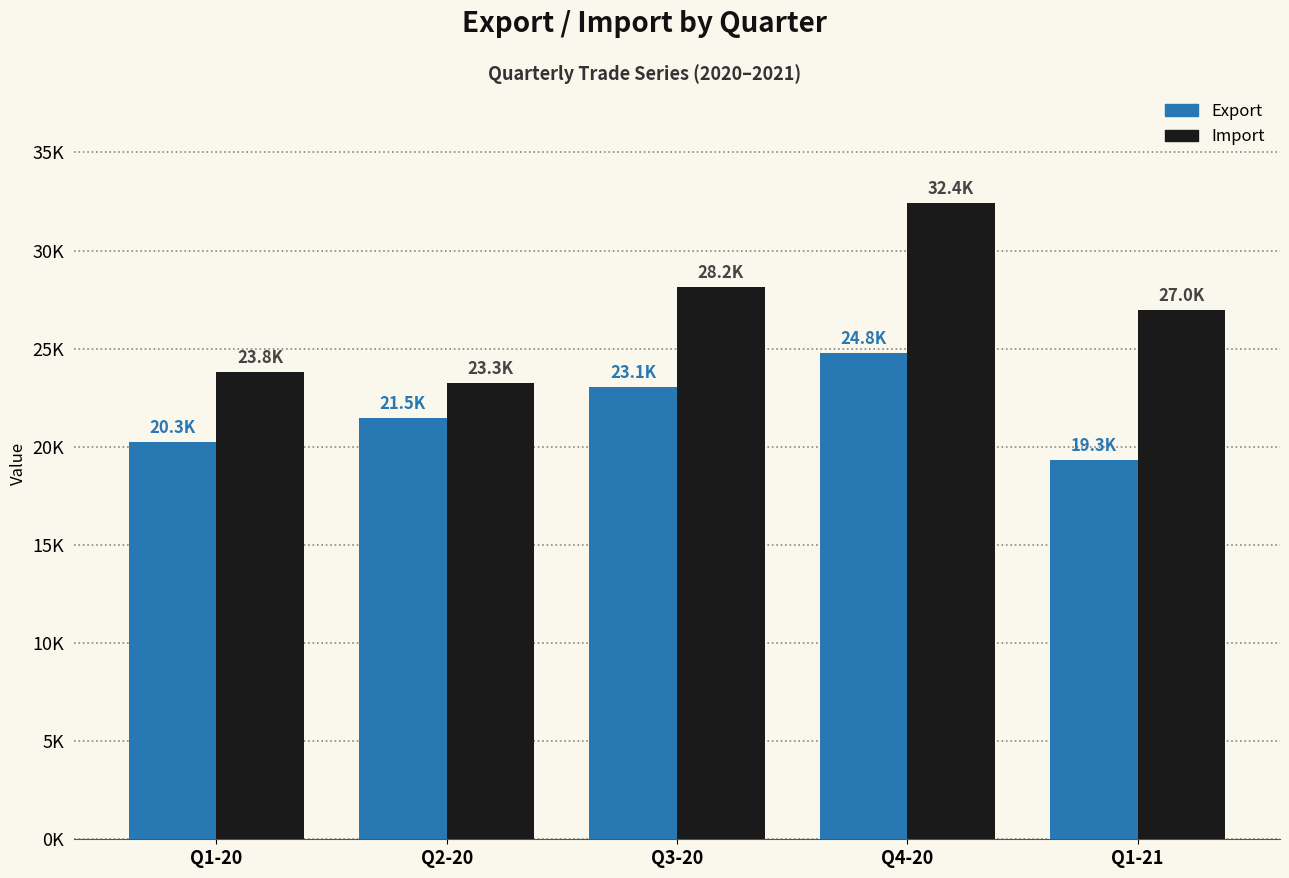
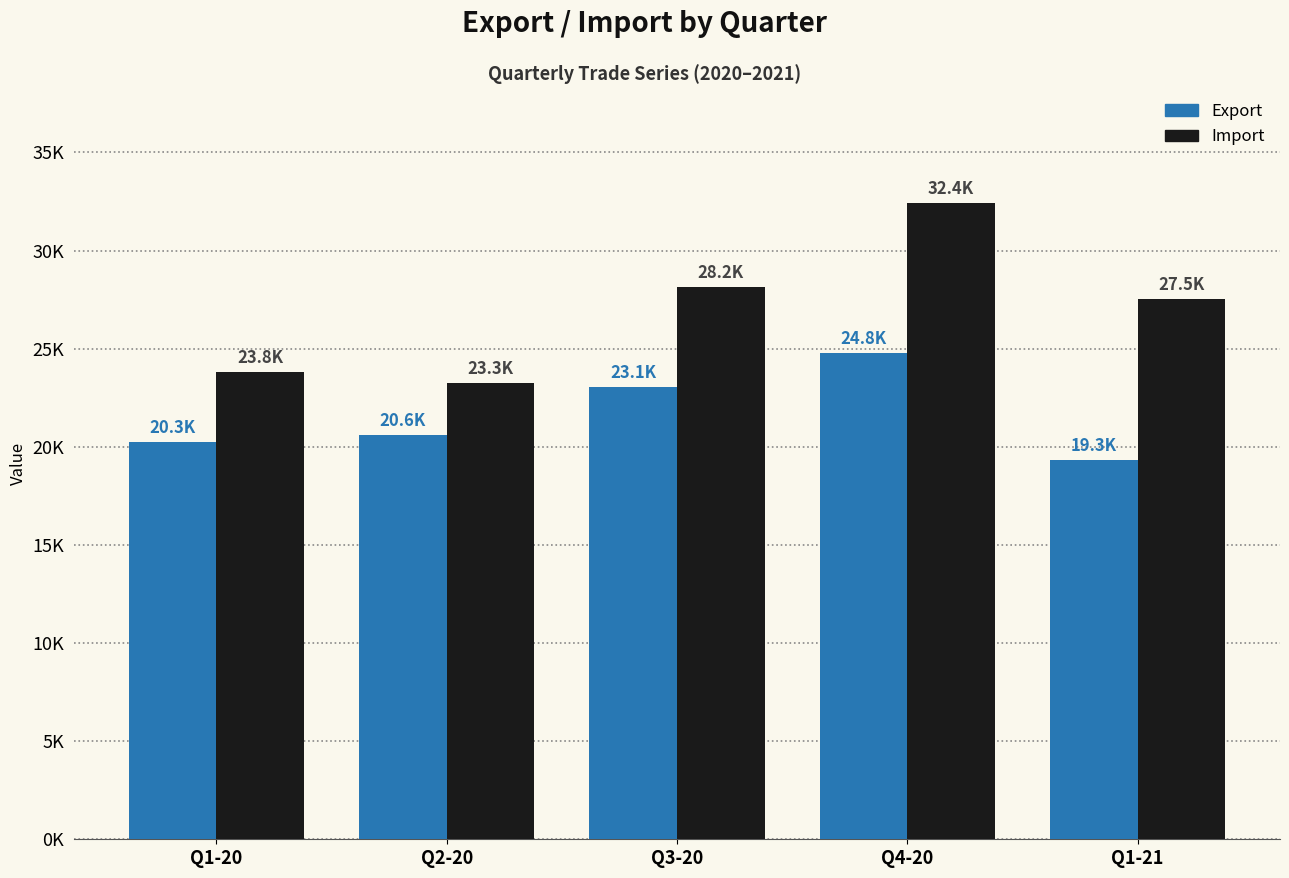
Export, Q2-20: 21.5K -> 20.6K
Import, Q1-21: 27.0K -> 27.5K
